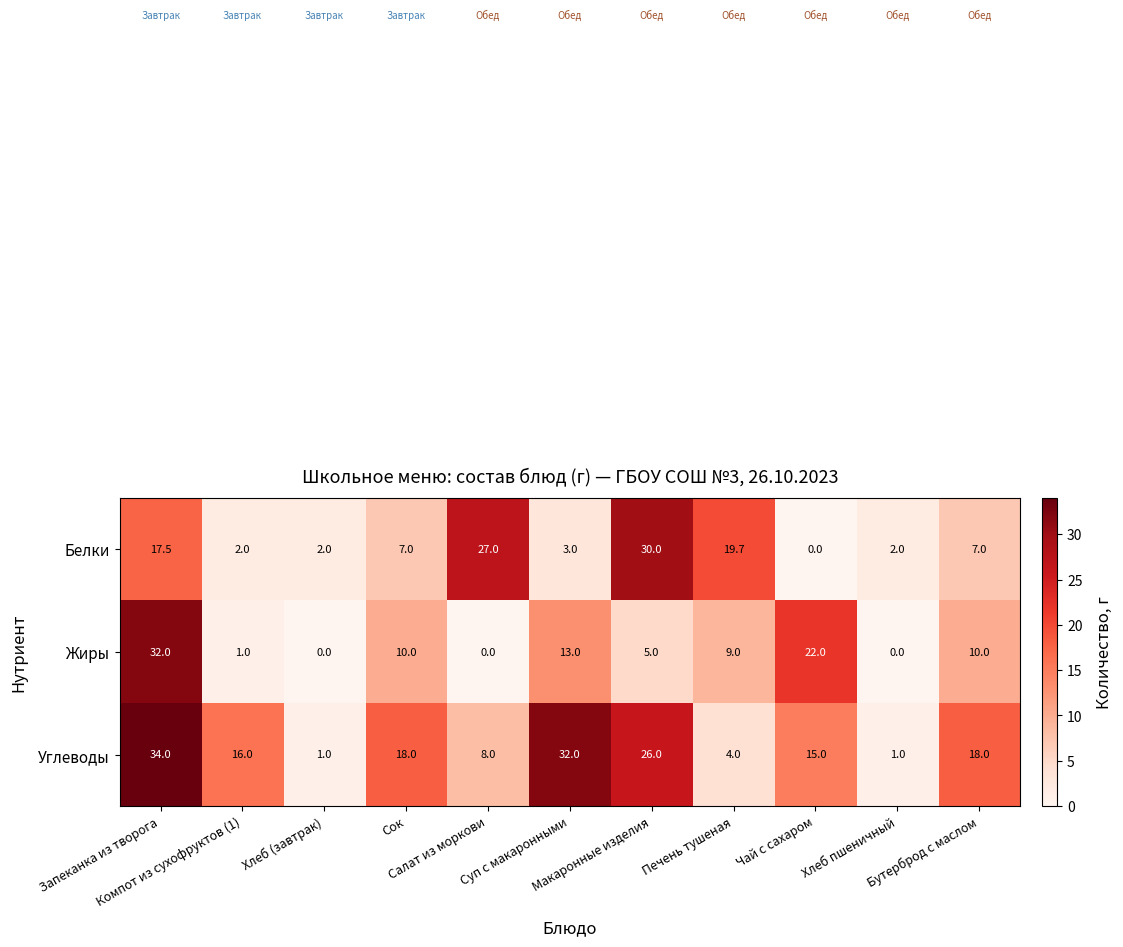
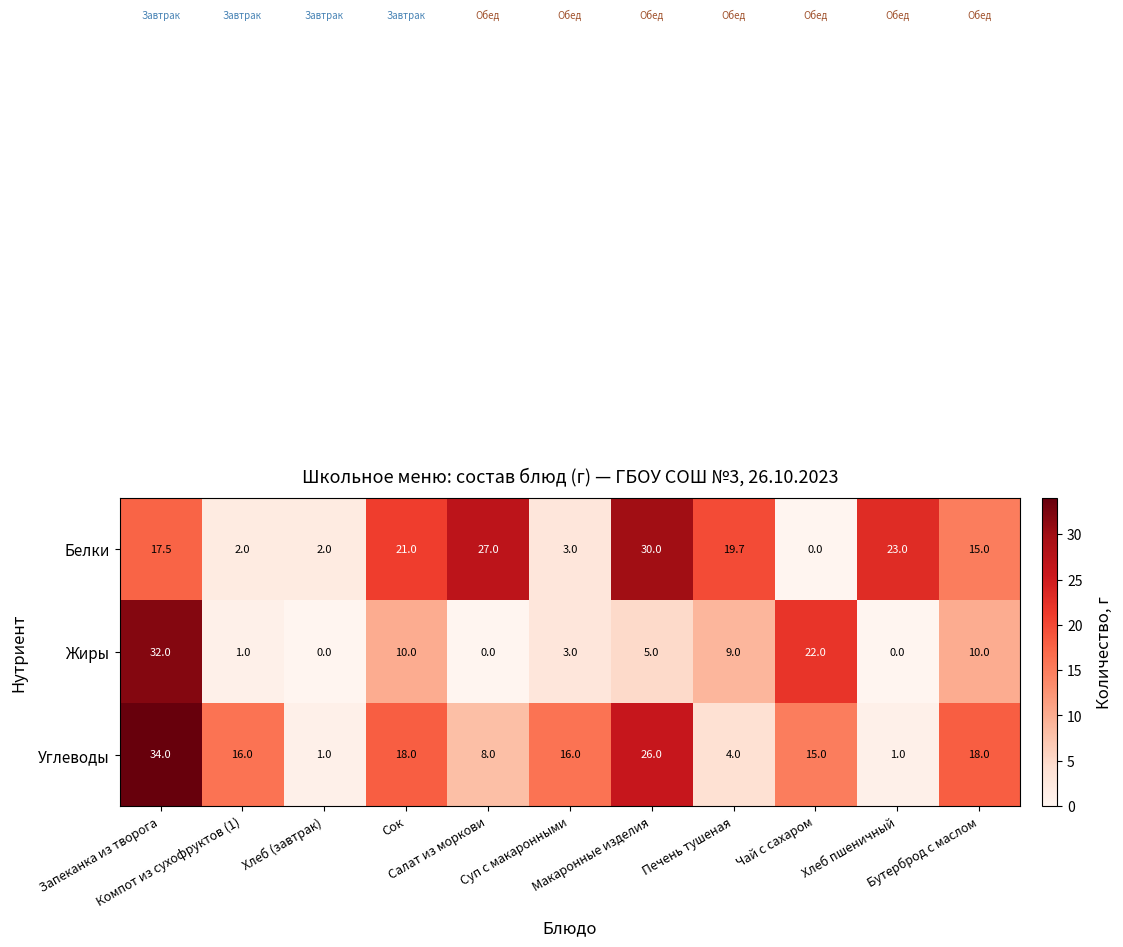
Белки, Сок: 7.0 -> 21.0
Белки, Хлеб пшеничный: 2.0 -> 23.0
Белки, Бутерброд с маслом: 7.0 -> 15.0
Жиры, Суп с макаронными: 13.0 -> 3.0
Углеводы, Суп с макаронными: 32.0 -> 16.0
